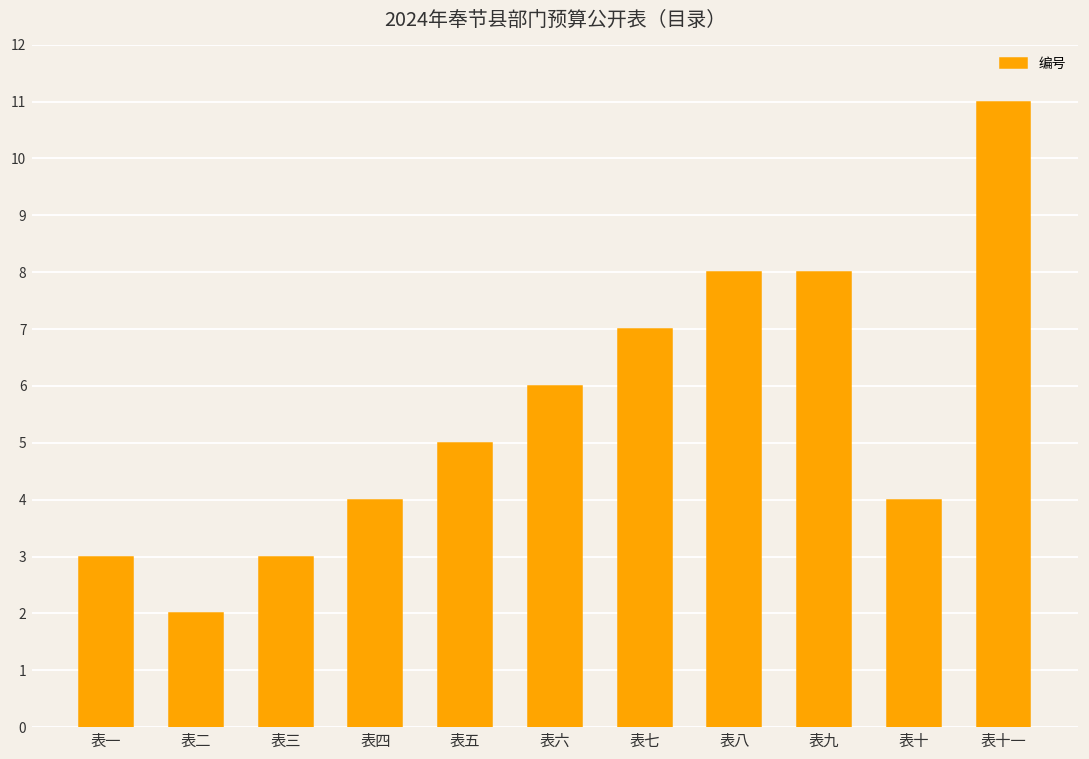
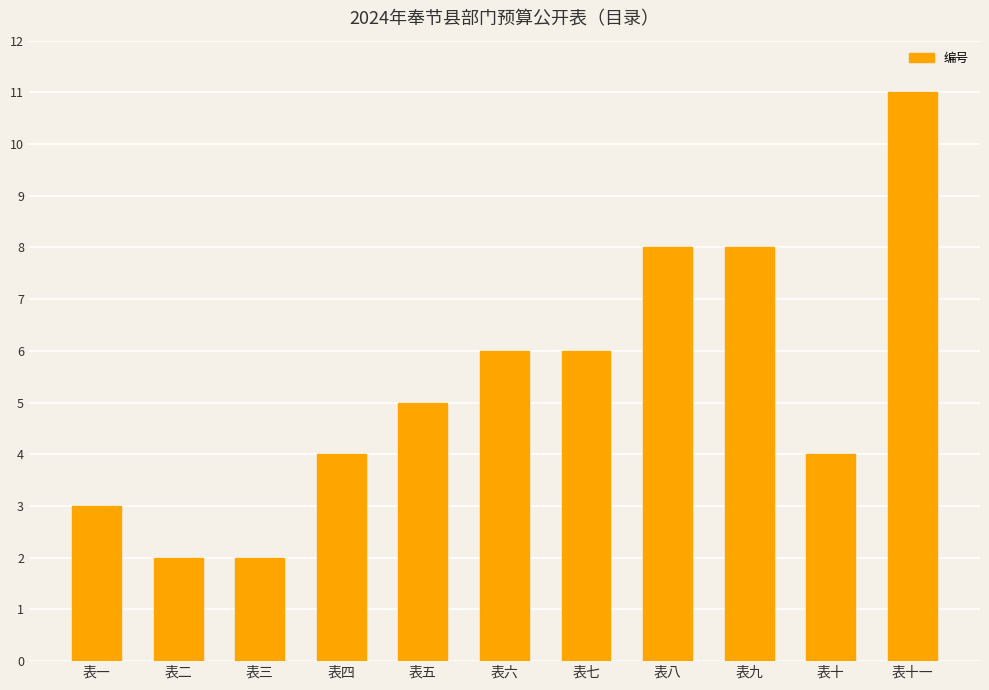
表三: 3 -> 2
表七: 7 -> 6
